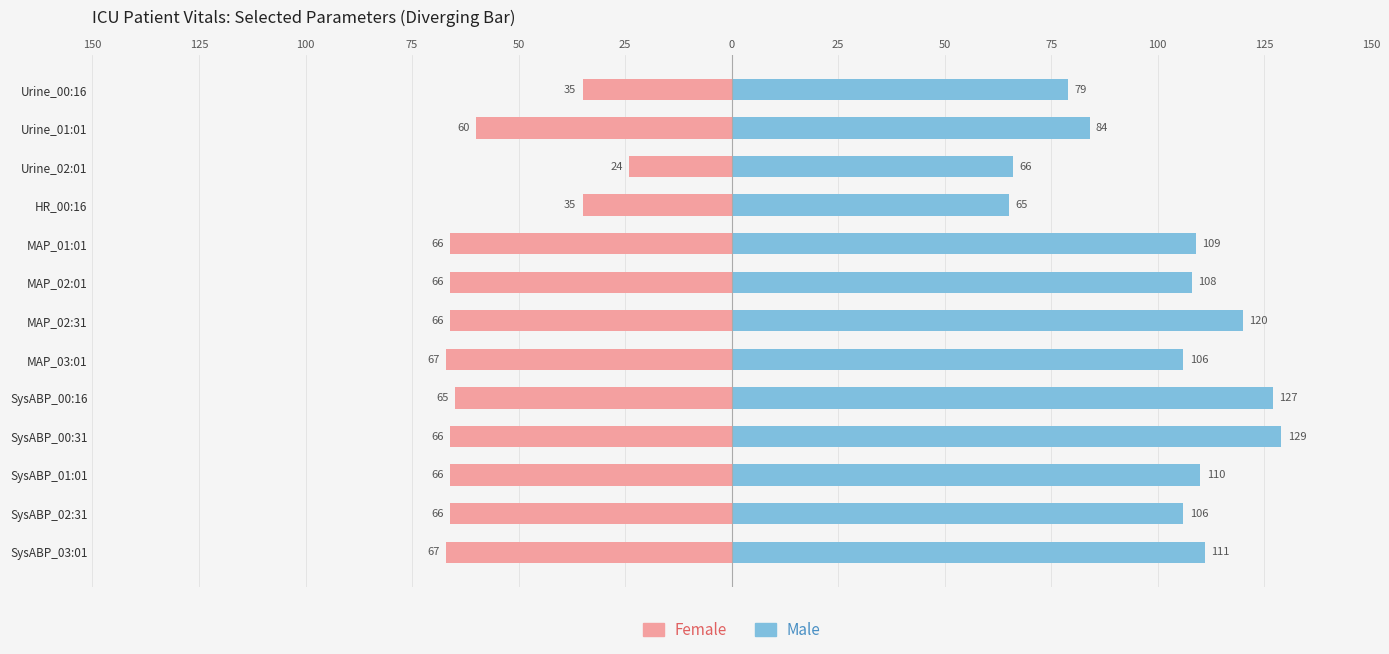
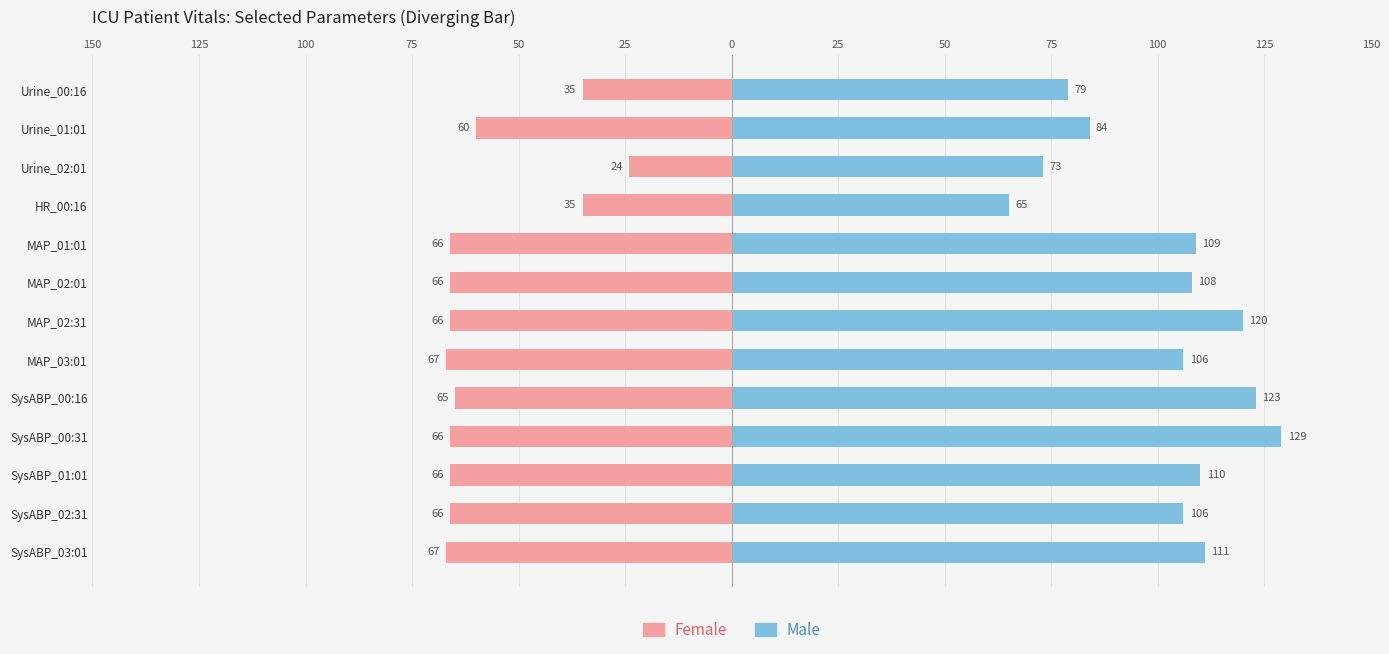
Male, Urine_02:01: 66 -> 73
Male, SysABP_00:16: 127 -> 123
